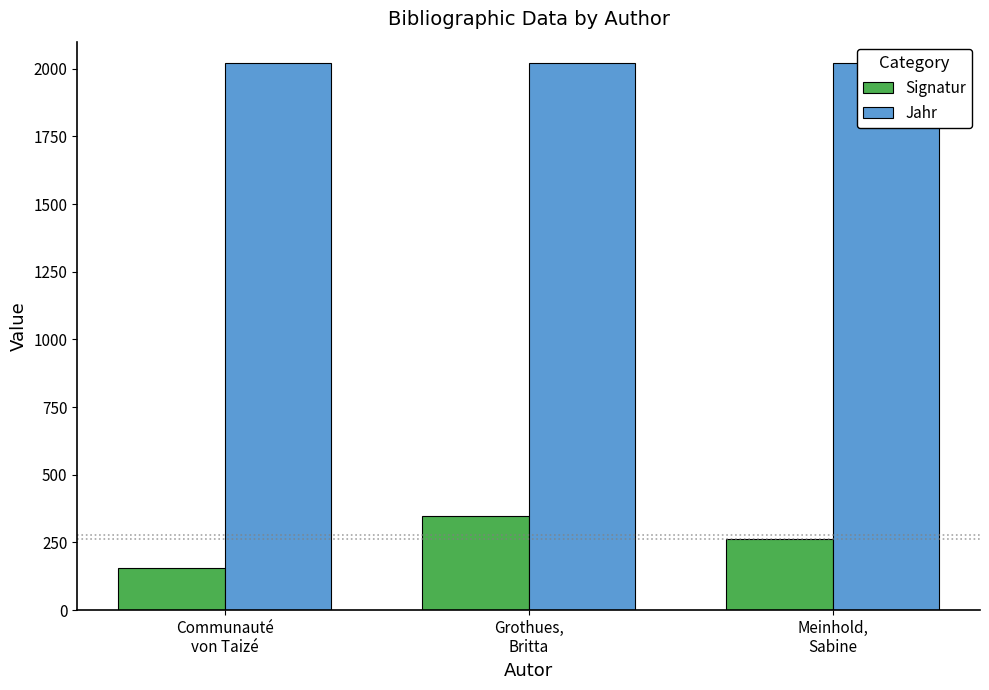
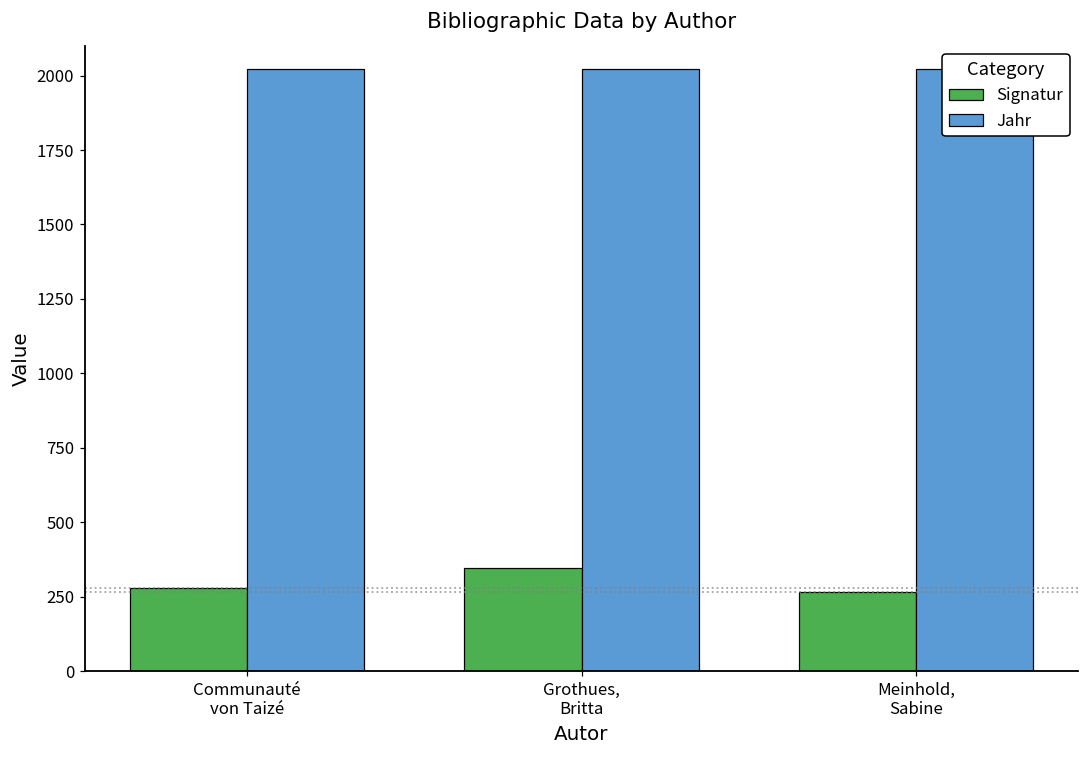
Signatur, Communauté von Taizé: 160 -> 280
